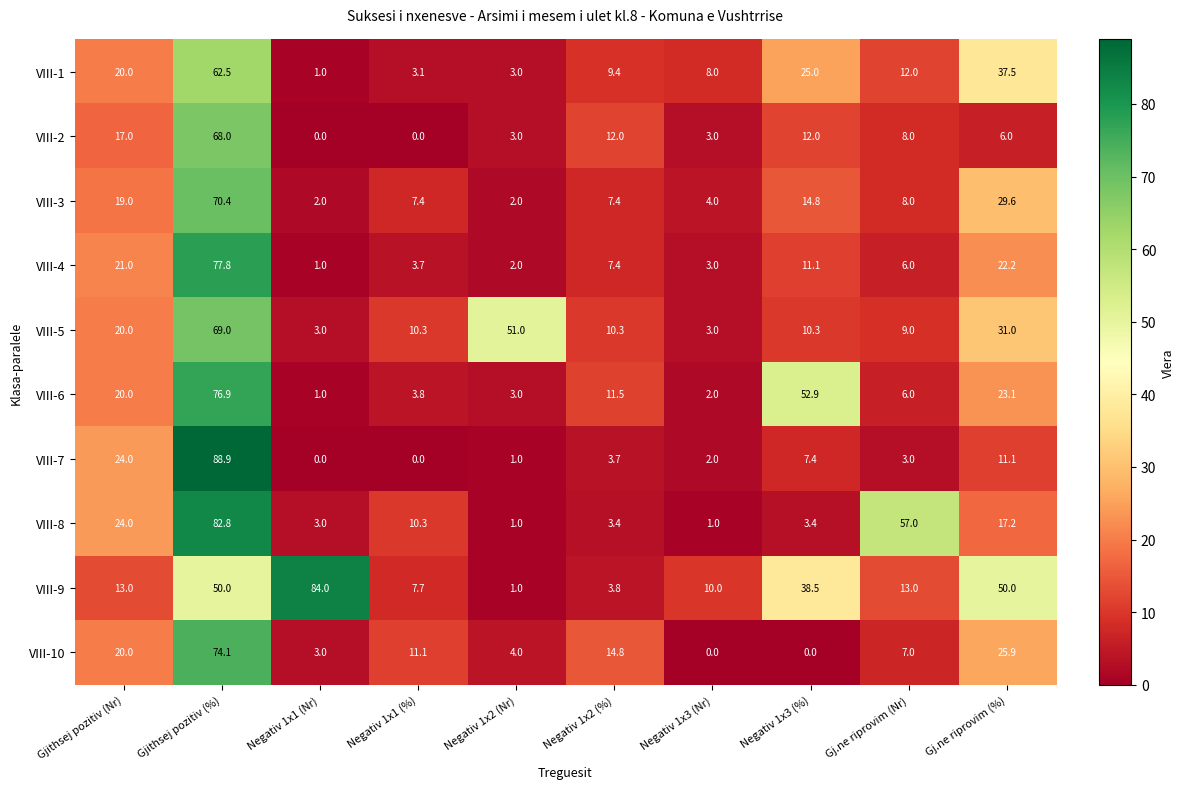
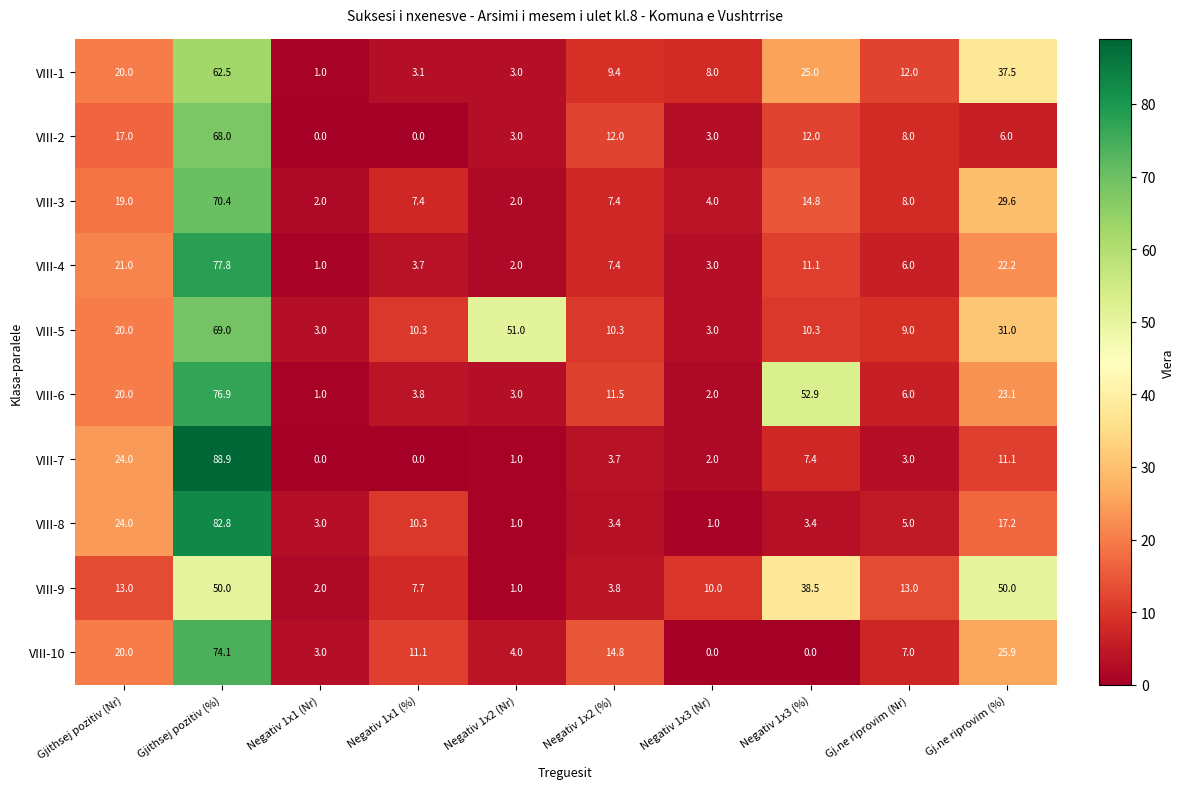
VIII-8, Gj.ne riprovim (Nr): 57.0 -> 5.0
VIII-9, Negativ 1x1 (Nr): 84.0 -> 2.0
